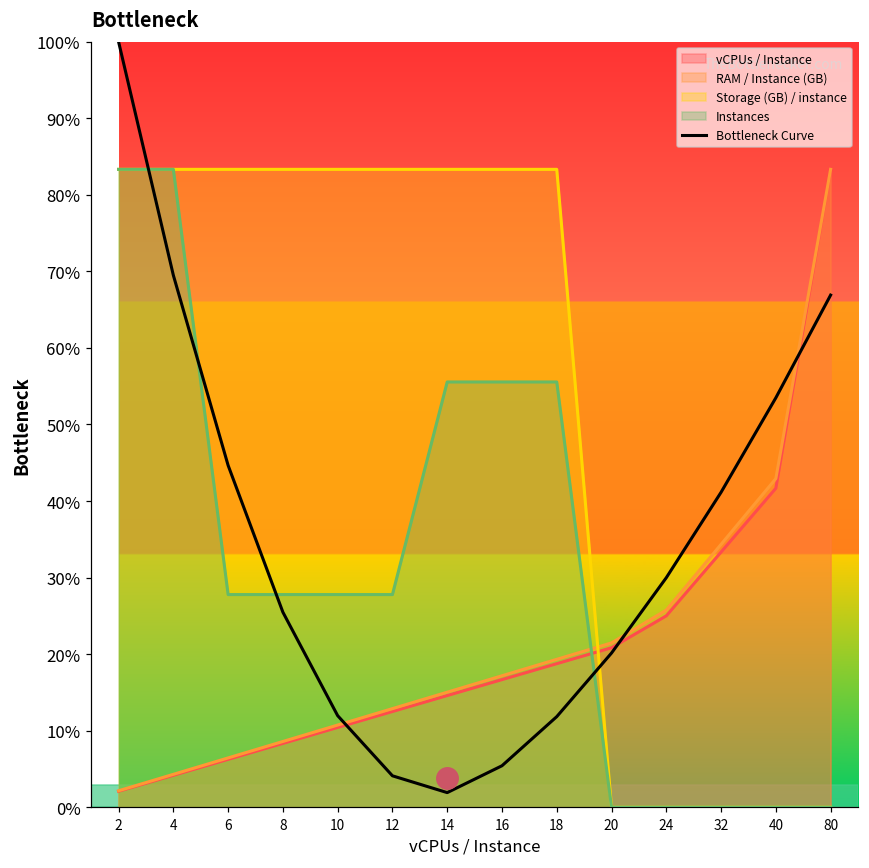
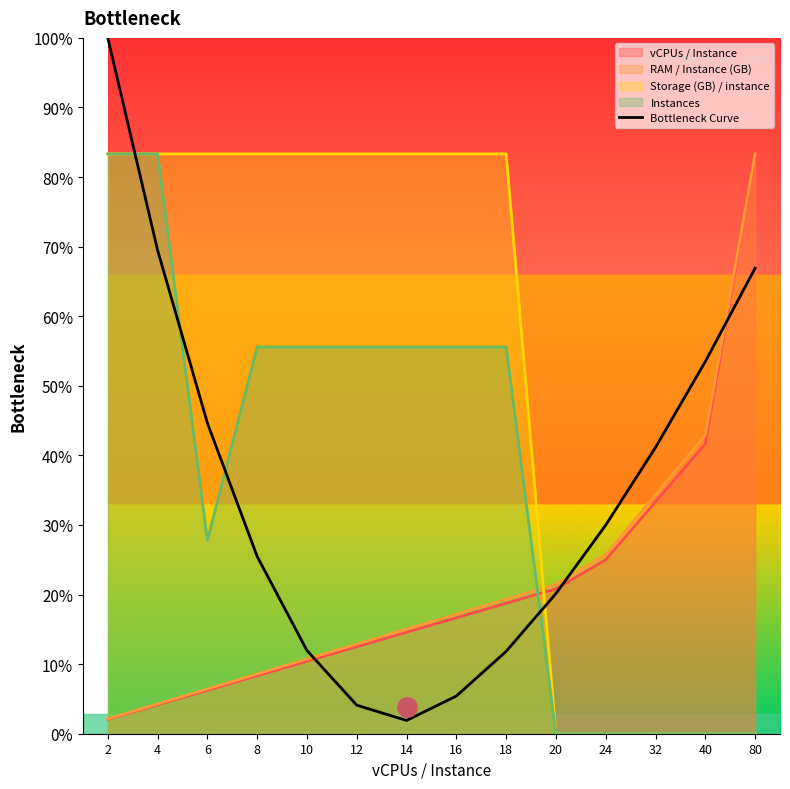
Instances, 8: 28% -> 56%
Instances, 10: 28% -> 56%
Instances, 12: 28% -> 56%
